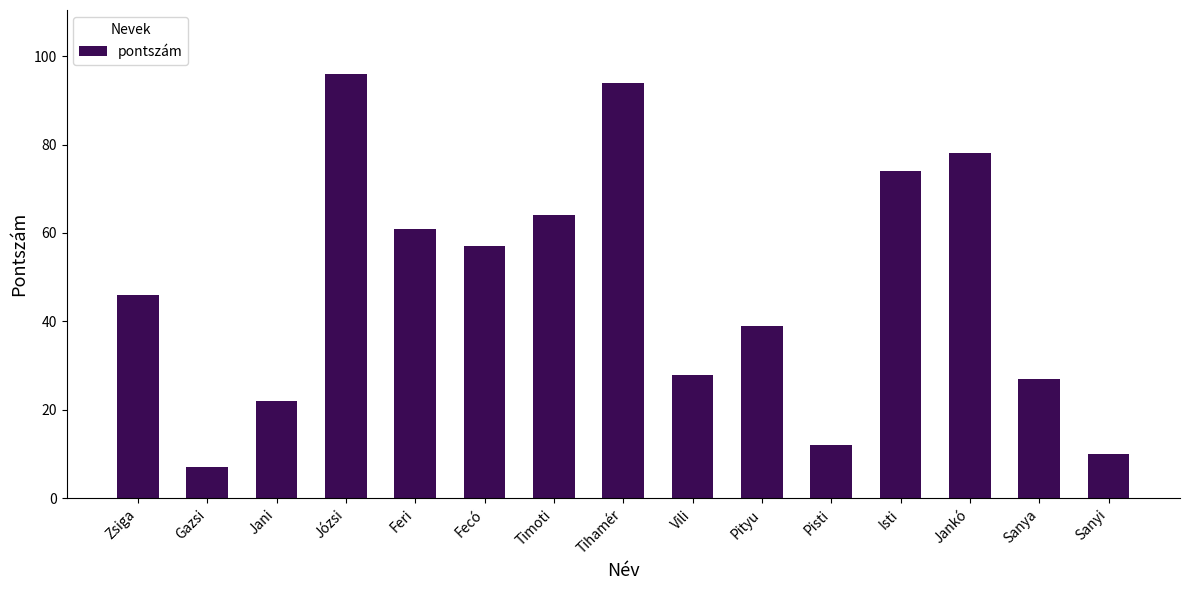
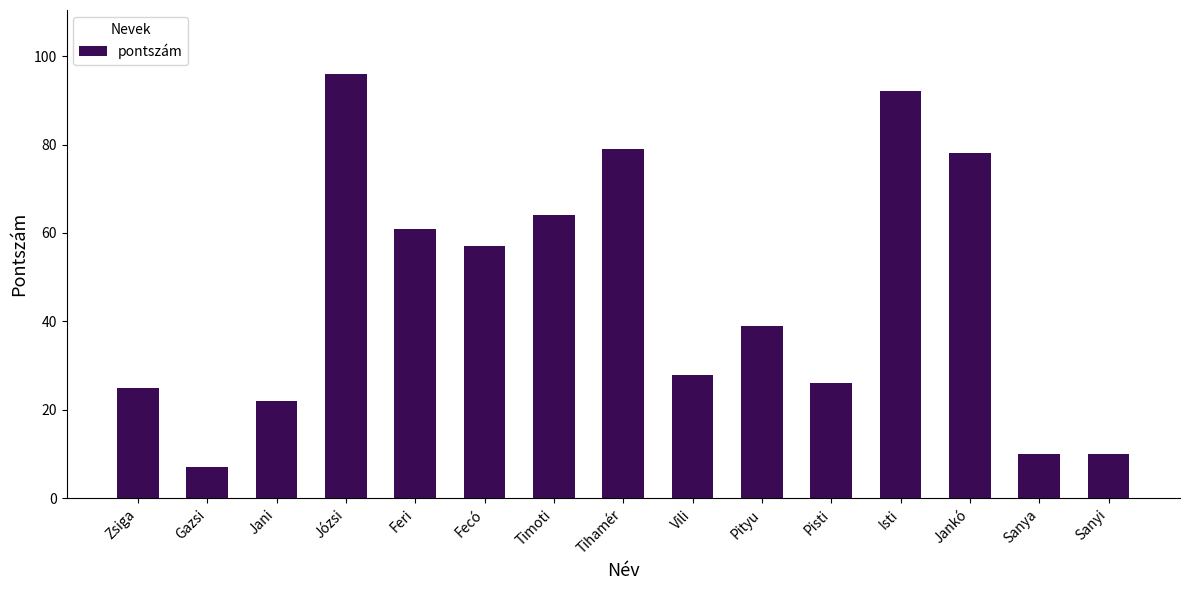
Zsiga: 46 -> 25
Tihamér: 94 -> 79
Pisti: 12 -> 26
Isti: 74 -> 92
Sanya: 27 -> 10
